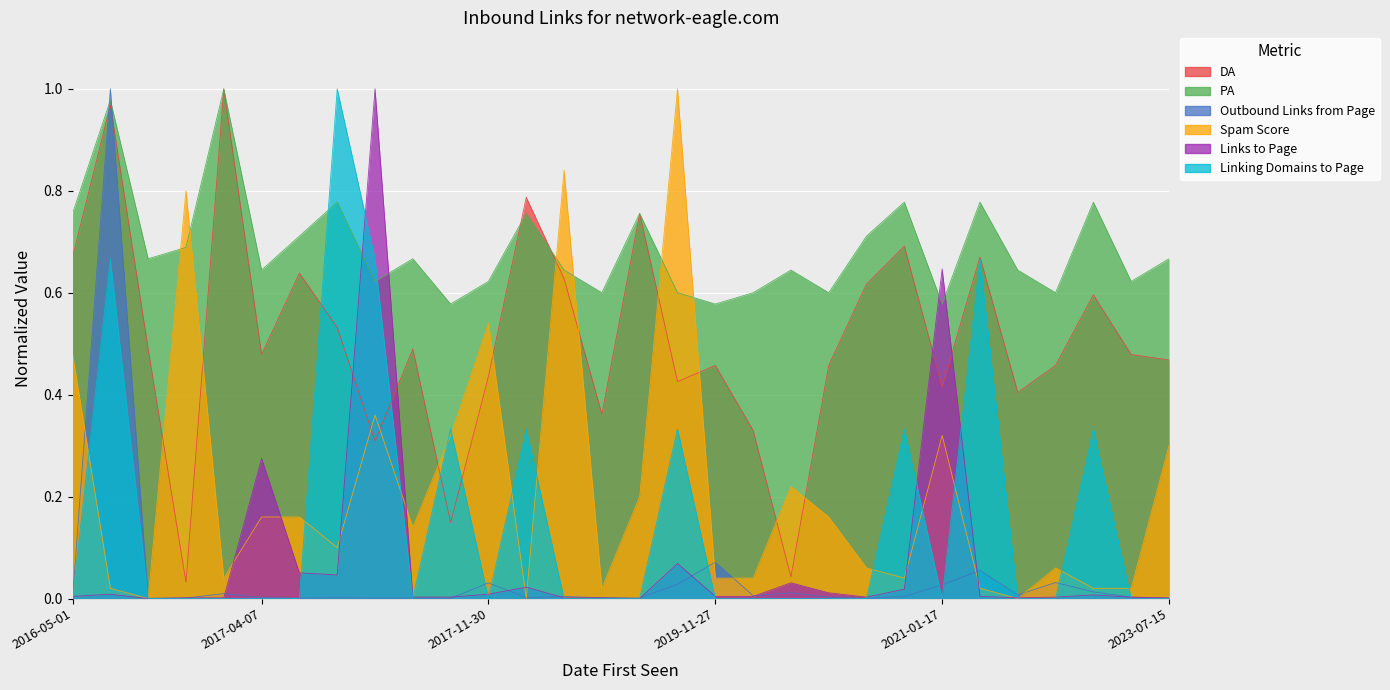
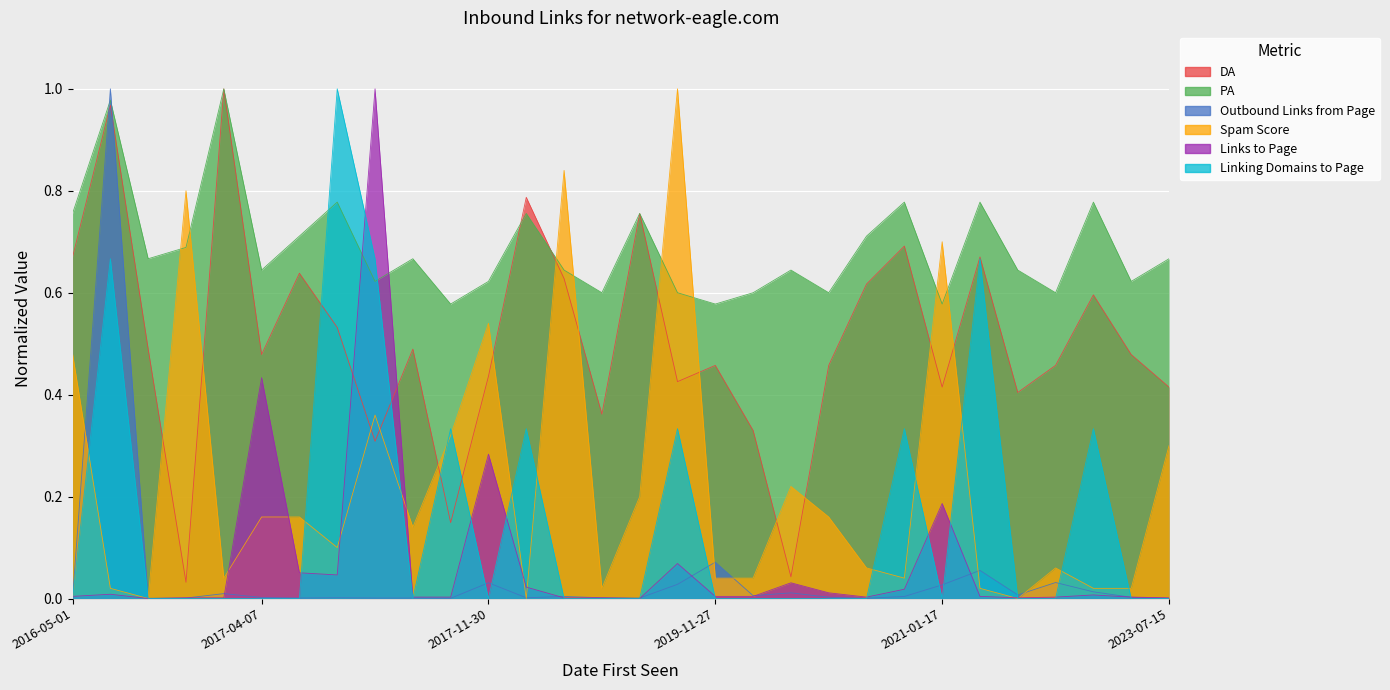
Links to Page, 2017-04-07: 0.27 -> 0.43
Links to Page, 2017-11-30: 0.01 -> 0.28
Spam Score, 2021-01-17: 0.32 -> 0.70
Links to Page, 2021-01-17: 0.65 -> 0.19
DA, 2023-07-15: 0.47 -> 0.41
